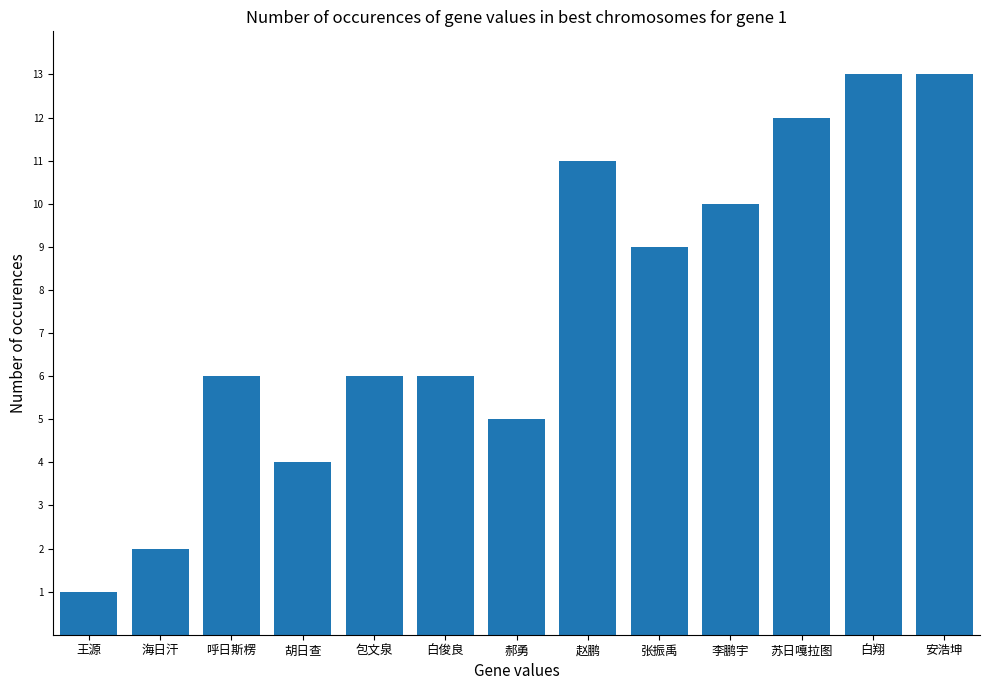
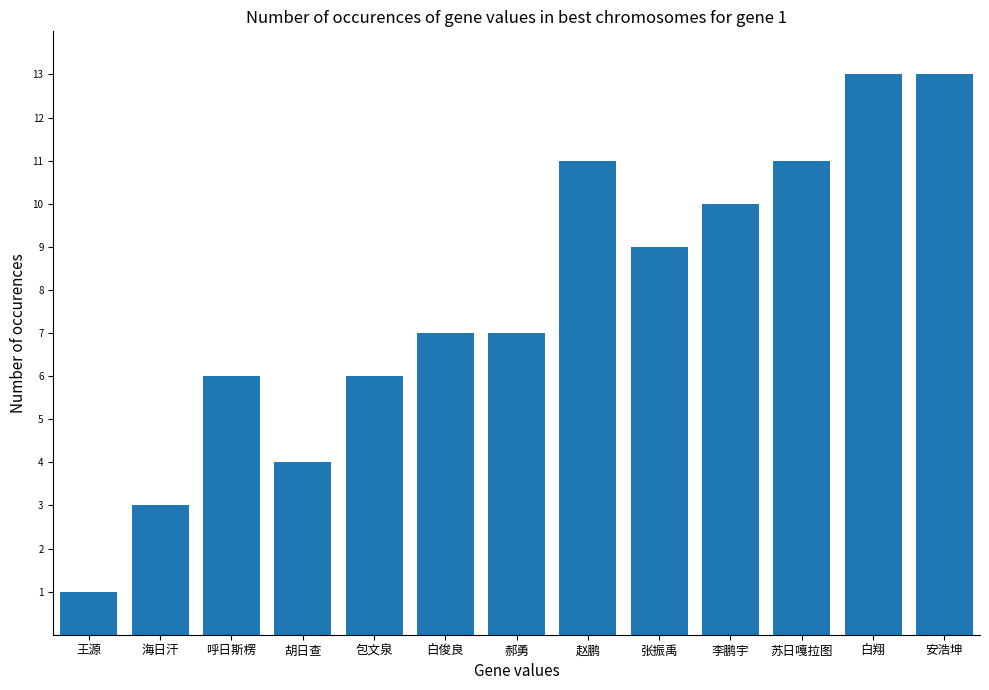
海日汗: 2 -> 3
白俊良: 6 -> 7
郝勇: 5 -> 7
苏日嘎拉图: 12 -> 11
